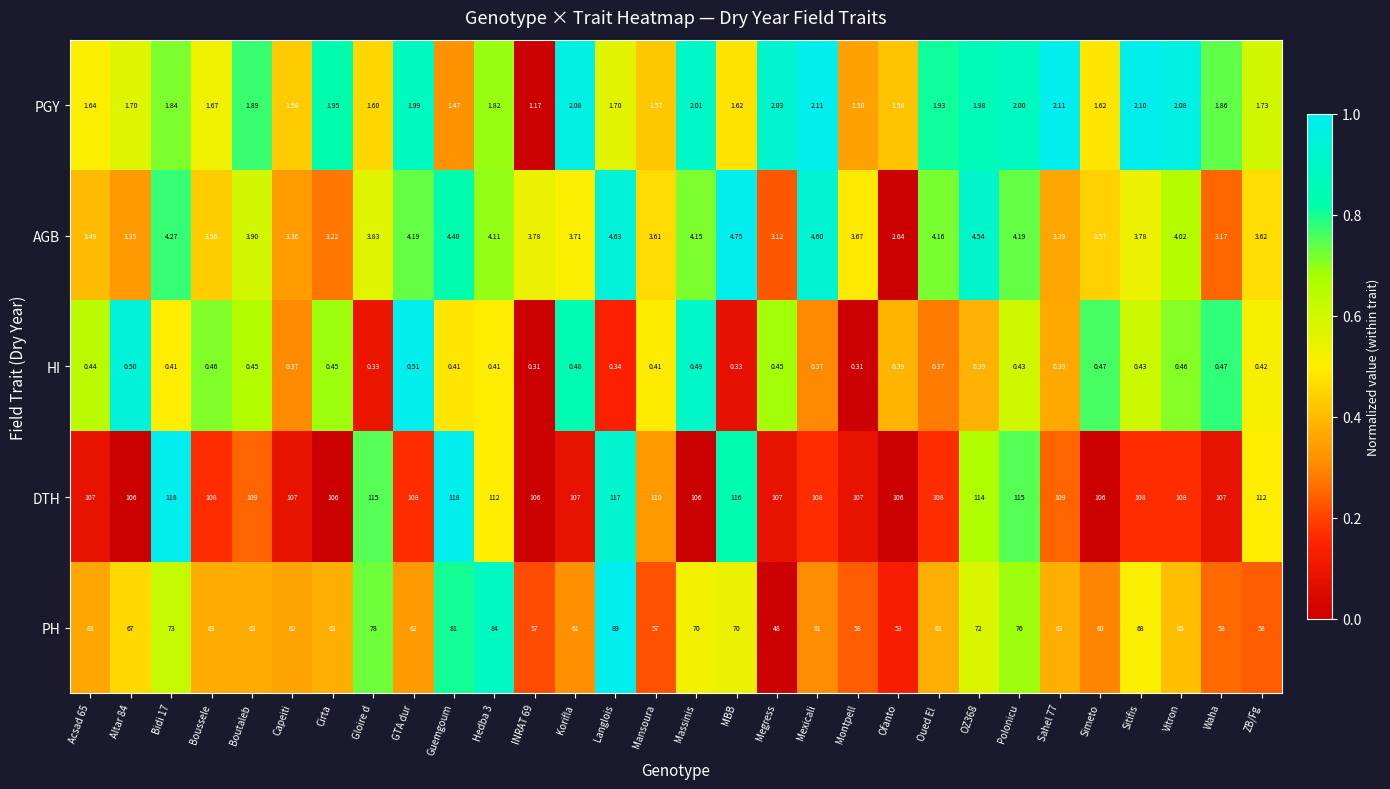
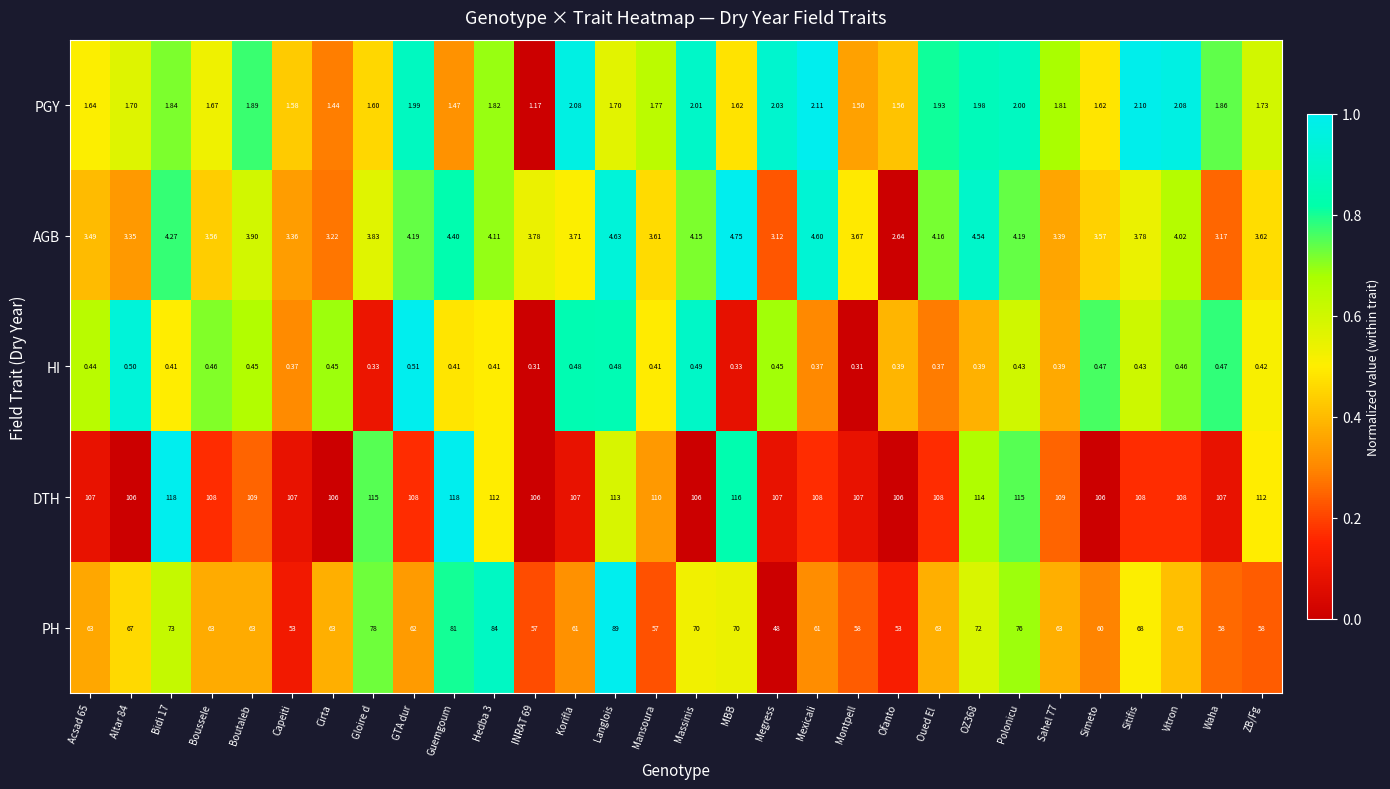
PGY, Cirta: 1.95 -> 1.44
PGY, Mansoura: 1.57 -> 1.77
PGY, Sahel 77: 2.11 -> 1.81
HI, Langlois: 0.34 -> 0.48
DTH, Langlois: 117 -> 113
PH, Capeiti: 62 -> 53
